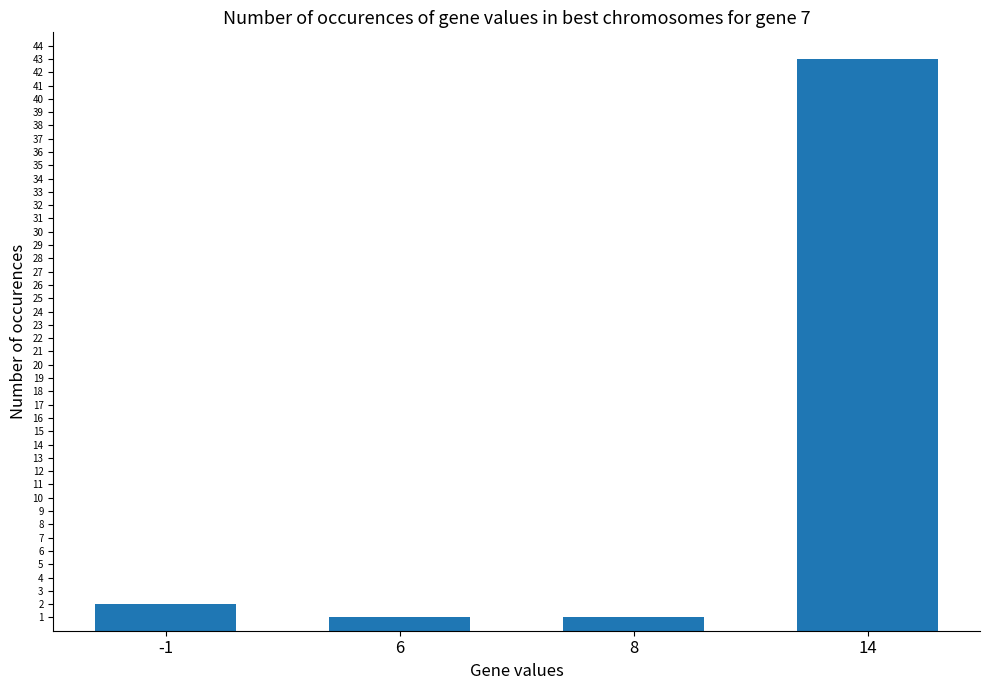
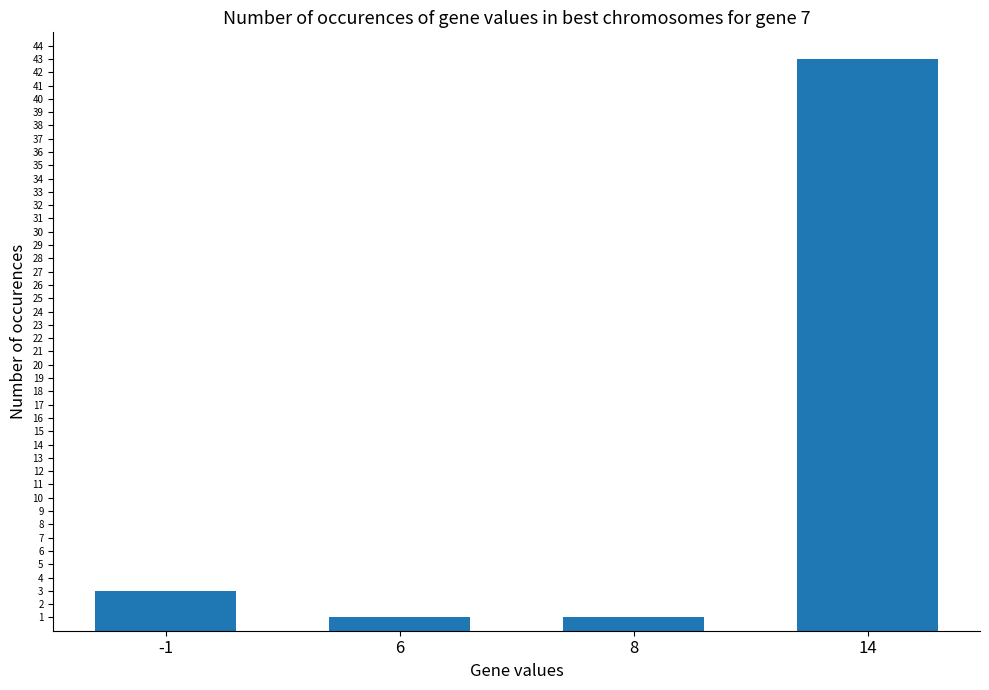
-1: 2 -> 3
